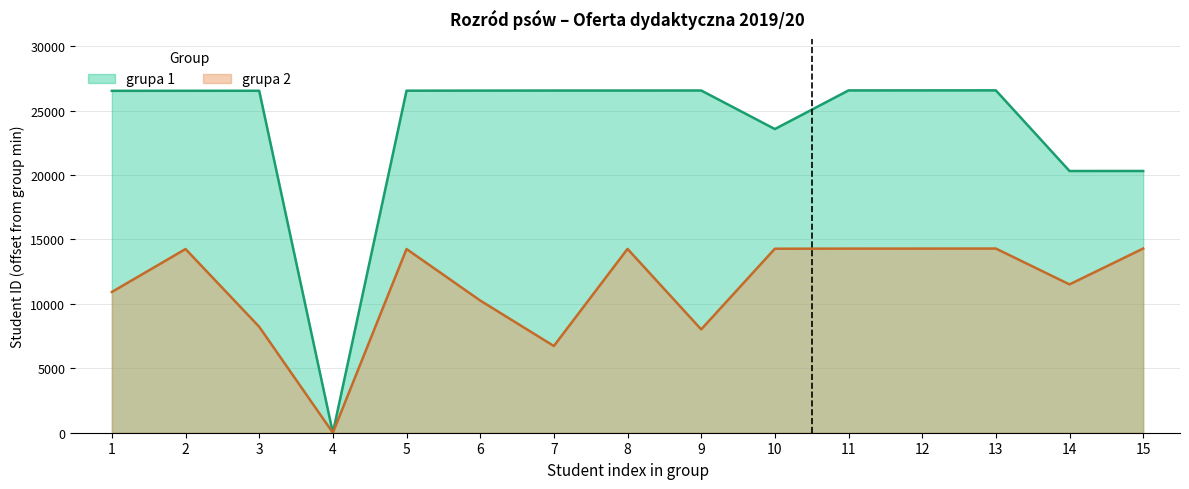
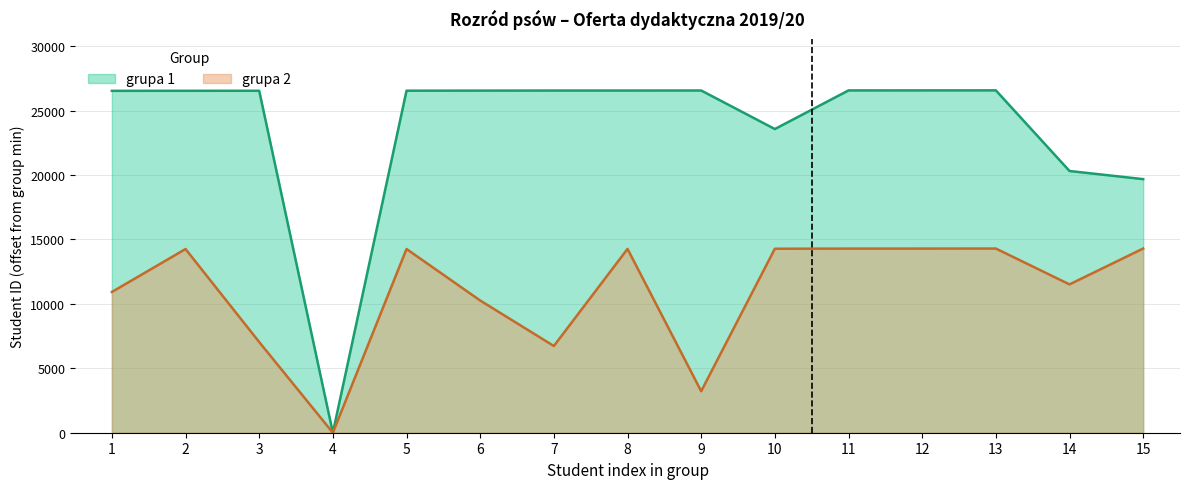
grupa 2, 3: 8200 -> 7000
grupa 2, 9: 8000 -> 3200
grupa 1, 15: 20300 -> 19700
